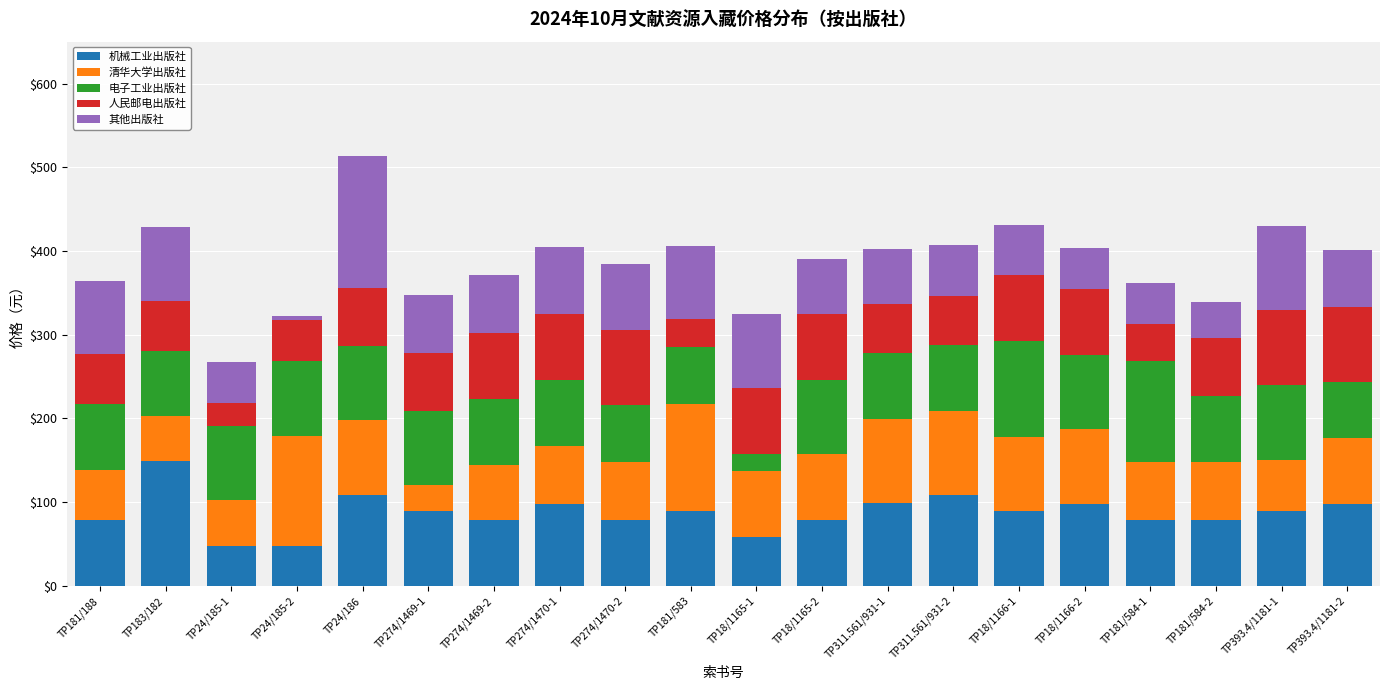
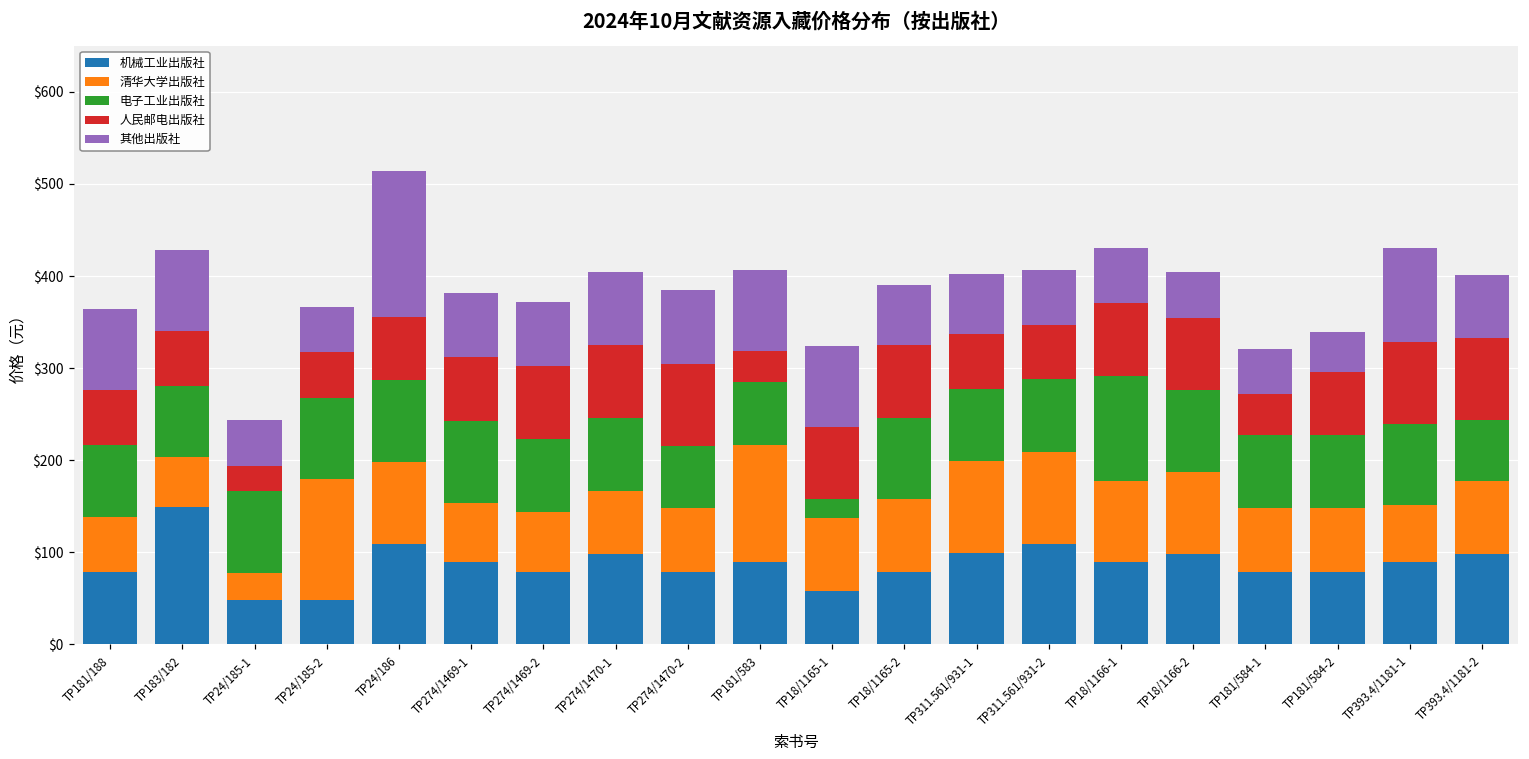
清华大学出版社, TP24/185-1: $50 -> $30
其他出版社, TP24/185-2: $10 -> $50
清华大学出版社, TP274/1469-1: $30 -> $70
电子工业出版社, TP181/584-1: $120 -> $80
